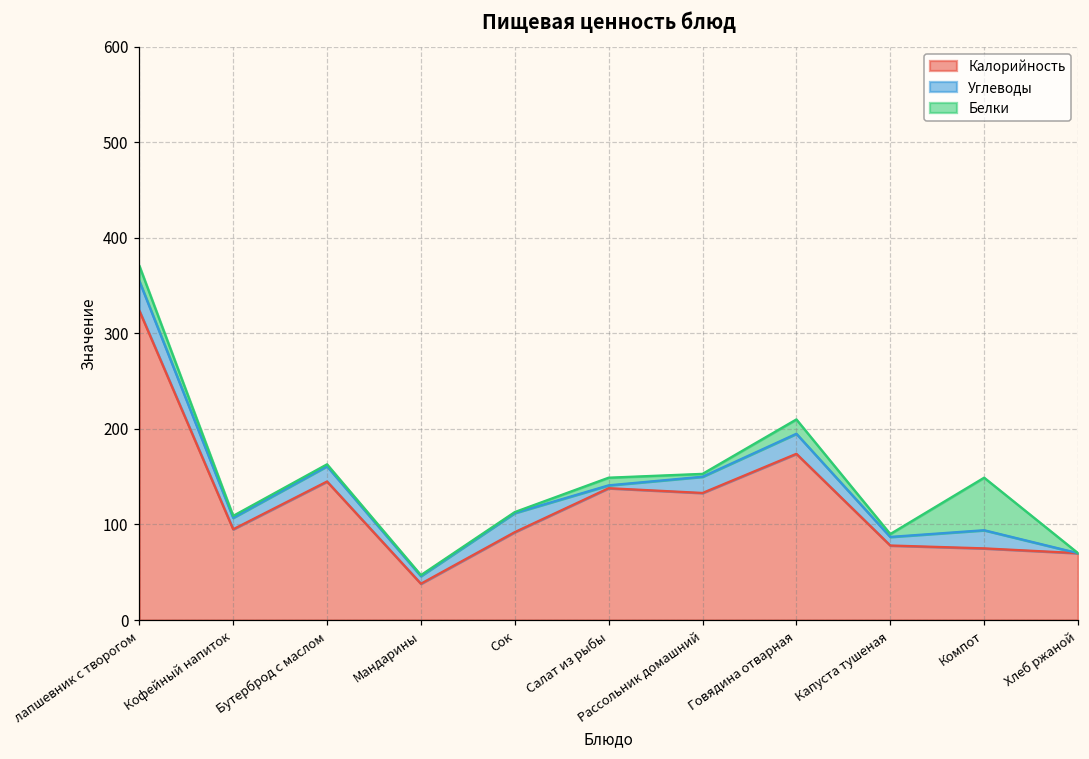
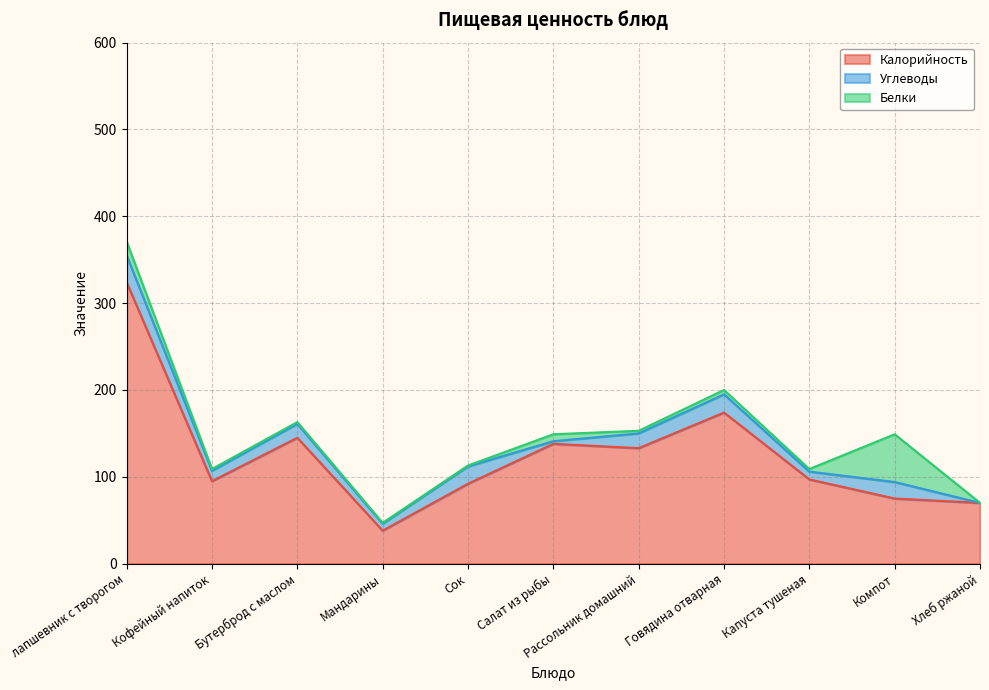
Белки, Говядина отварная: 20 -> 10
Калорийность, Капуста тушеная: 80 -> 100
